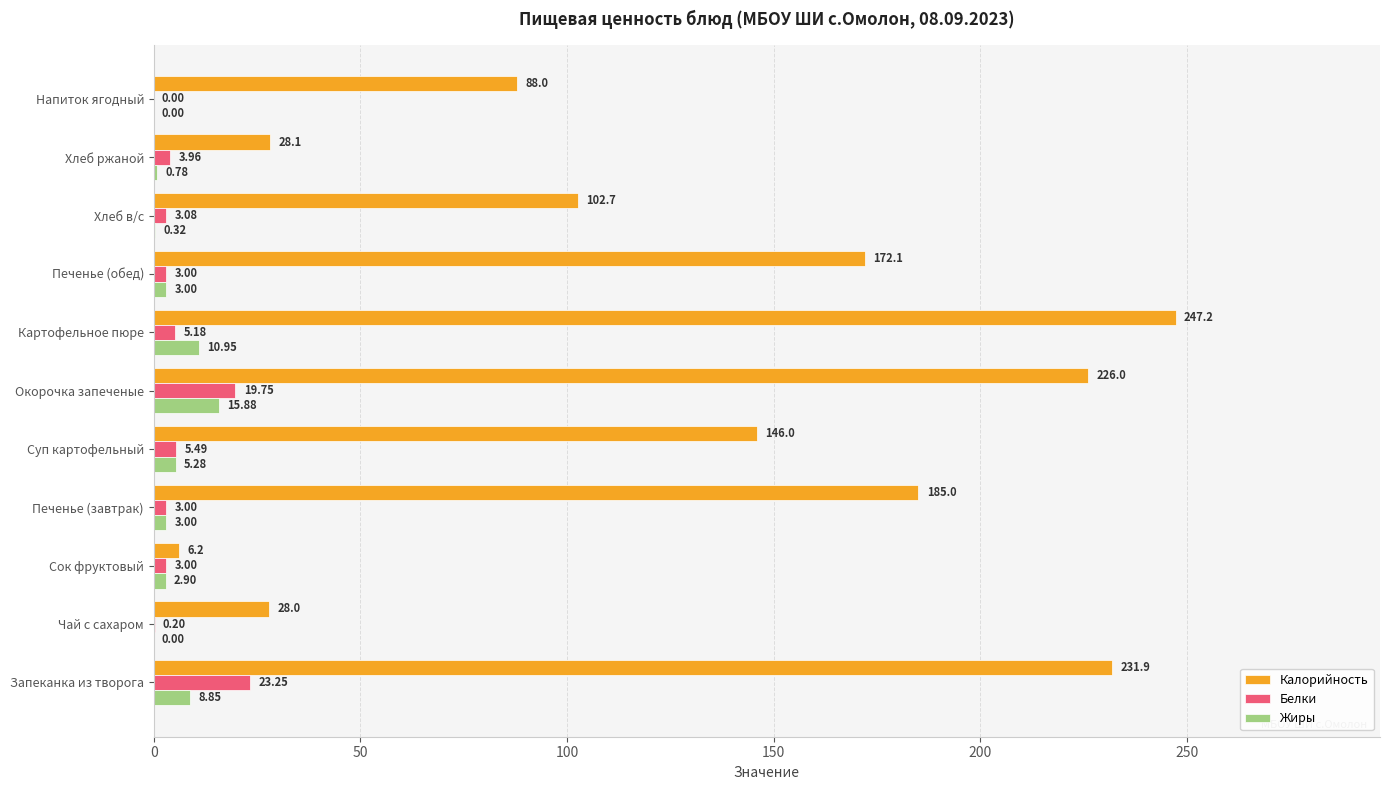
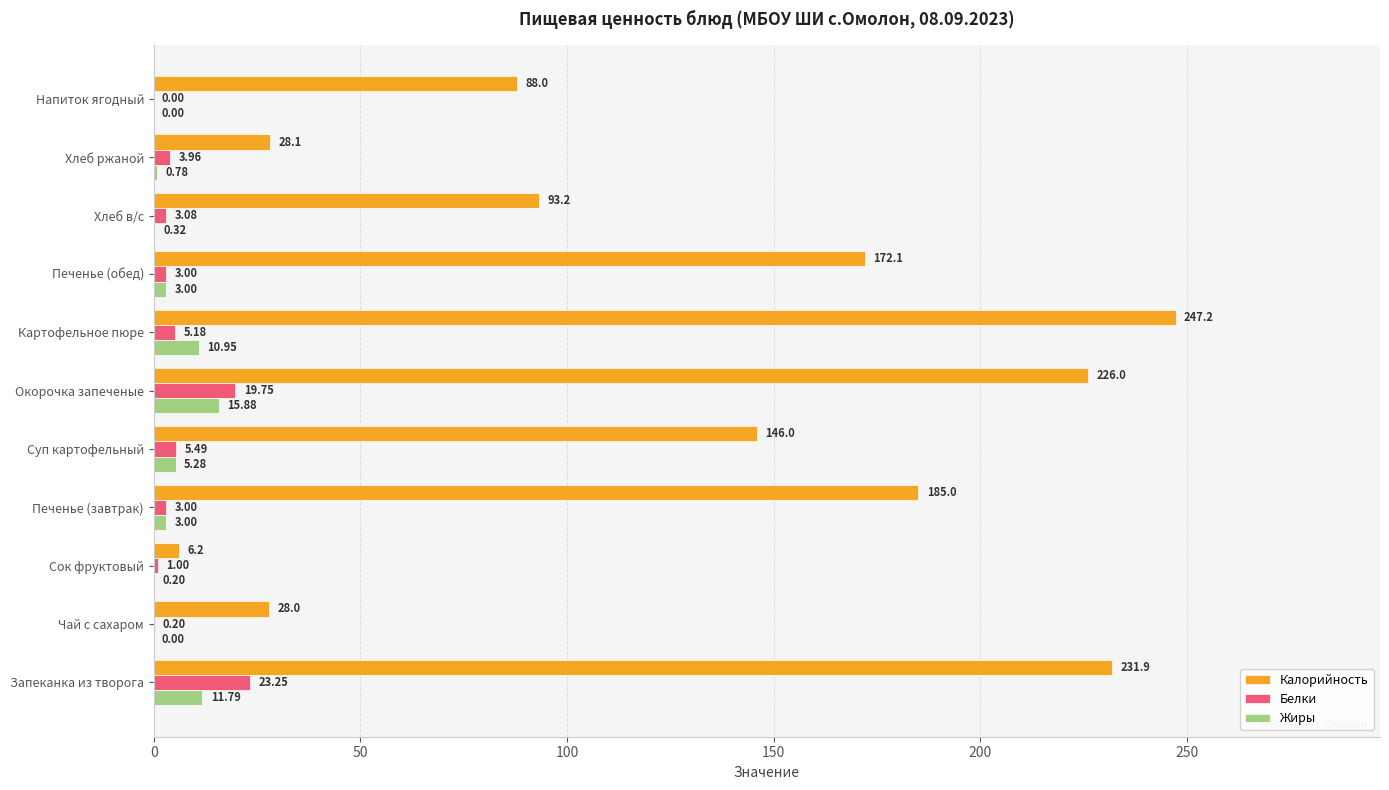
Калорийность, Хлеб в/с: 102.7 -> 93.2
Белки, Сок фруктовый: 3.00 -> 1.00
Жиры, Сок фруктовый: 2.90 -> 0.20
Жиры, Запеканка из творога: 8.85 -> 11.79
